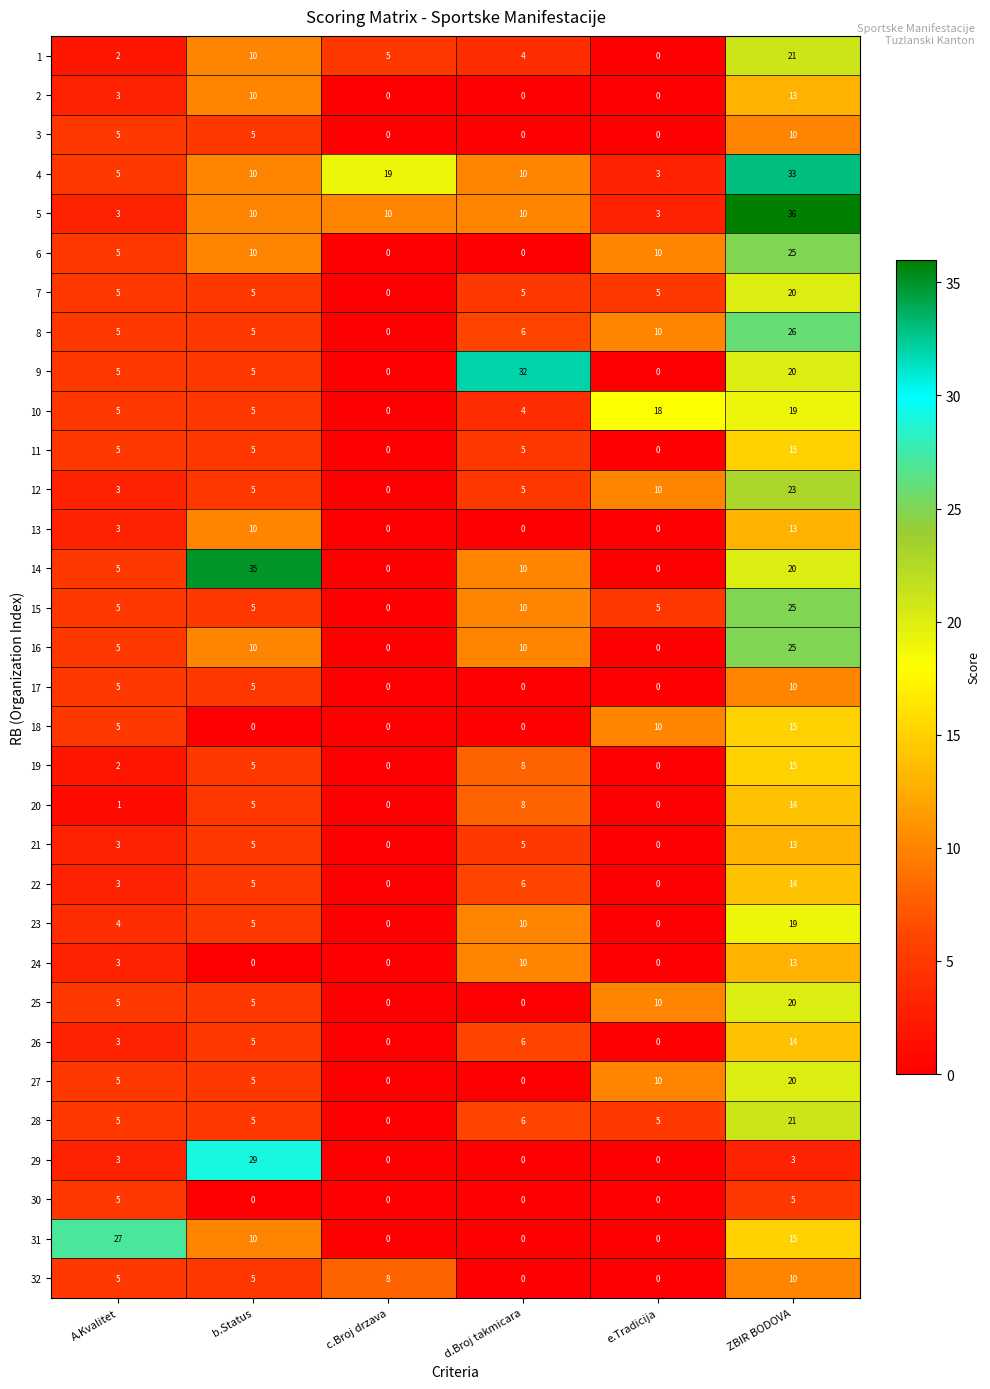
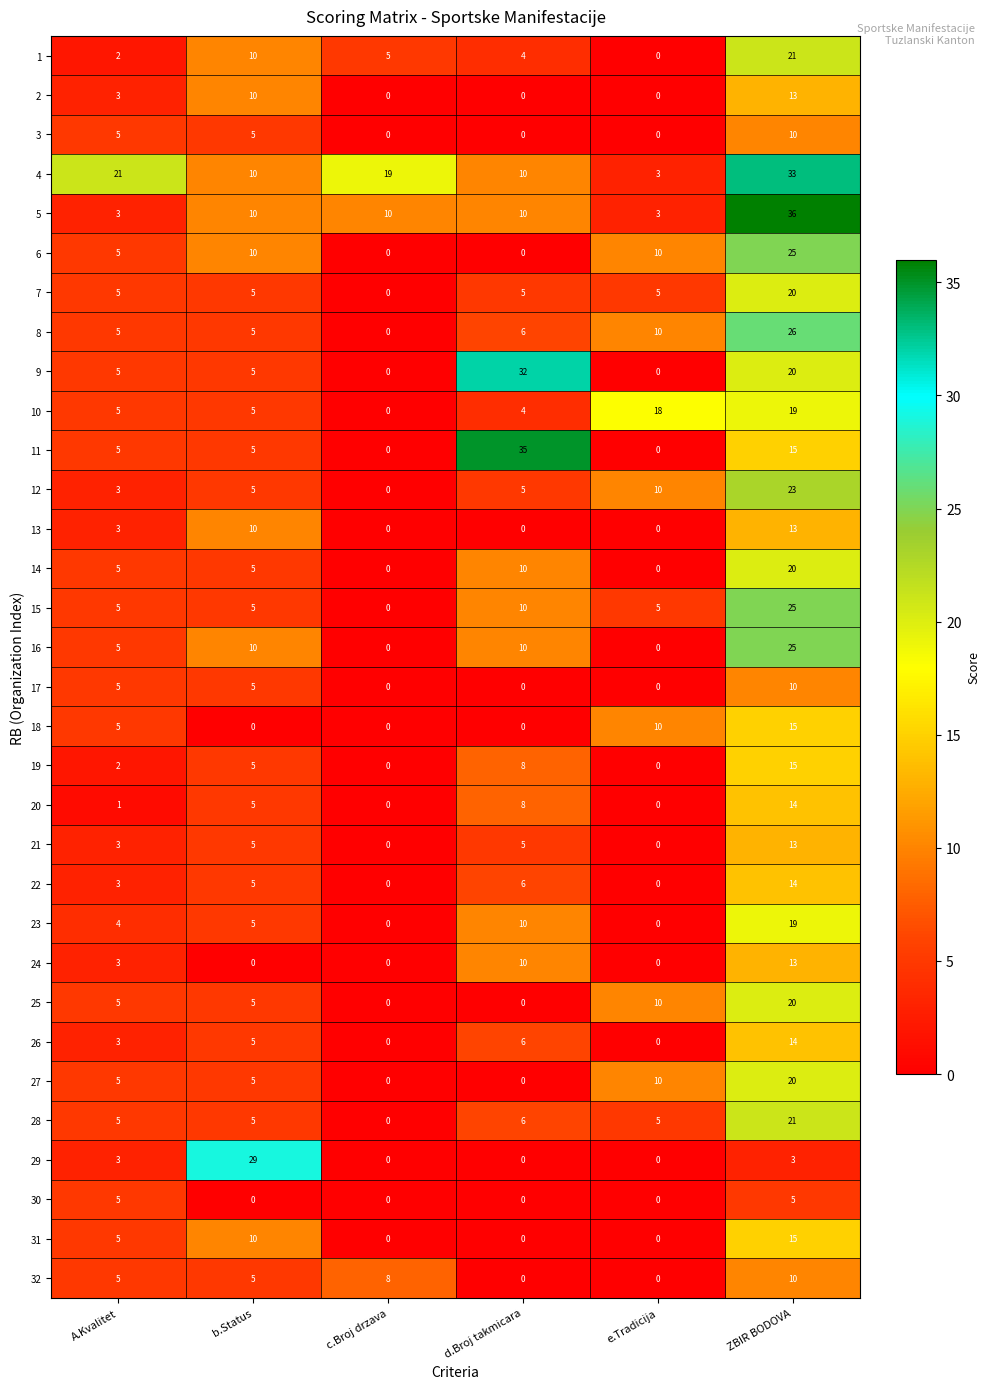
4, A.Kvalitet: 5 -> 21
11, d.Broj takmicara: 5 -> 35
14, b.Status: 35 -> 5
31, A.Kvalitet: 27 -> 5
